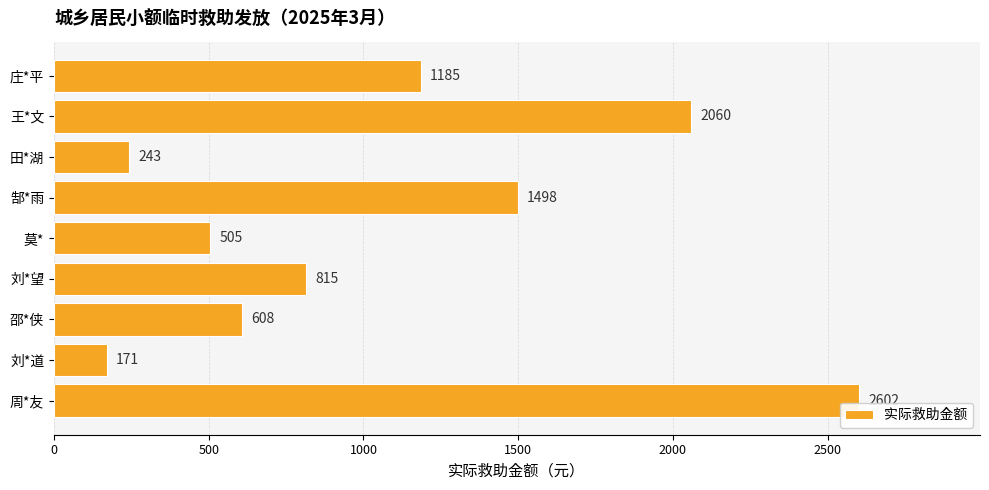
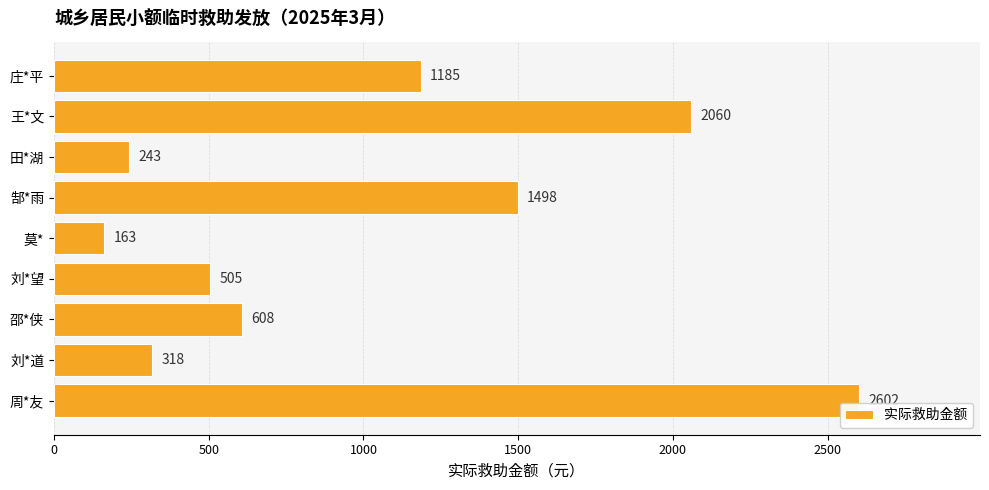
莫*: 505 -> 163
刘*望: 815 -> 505
刘*道: 171 -> 318
